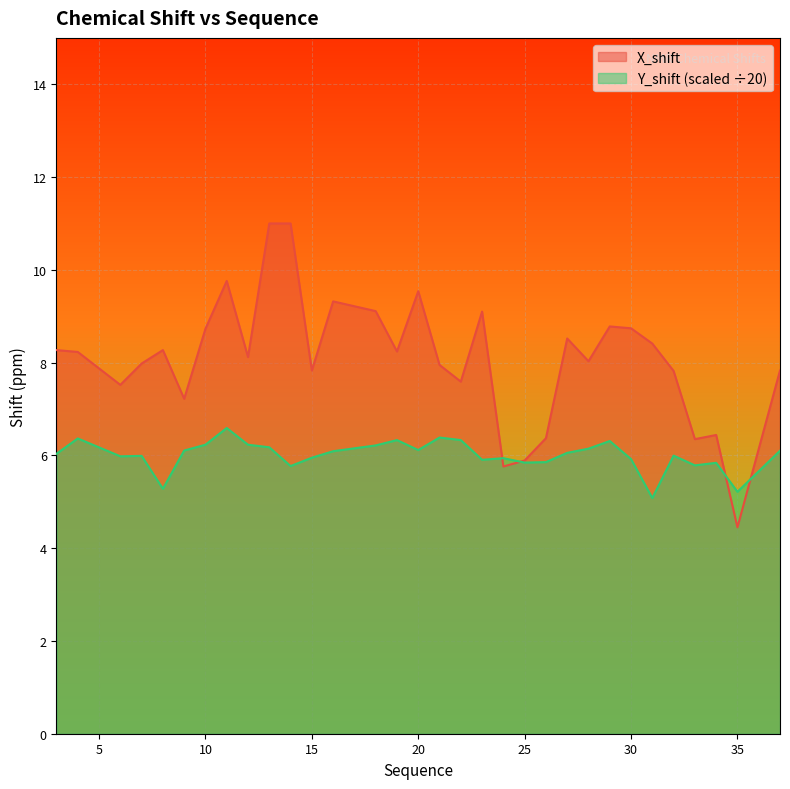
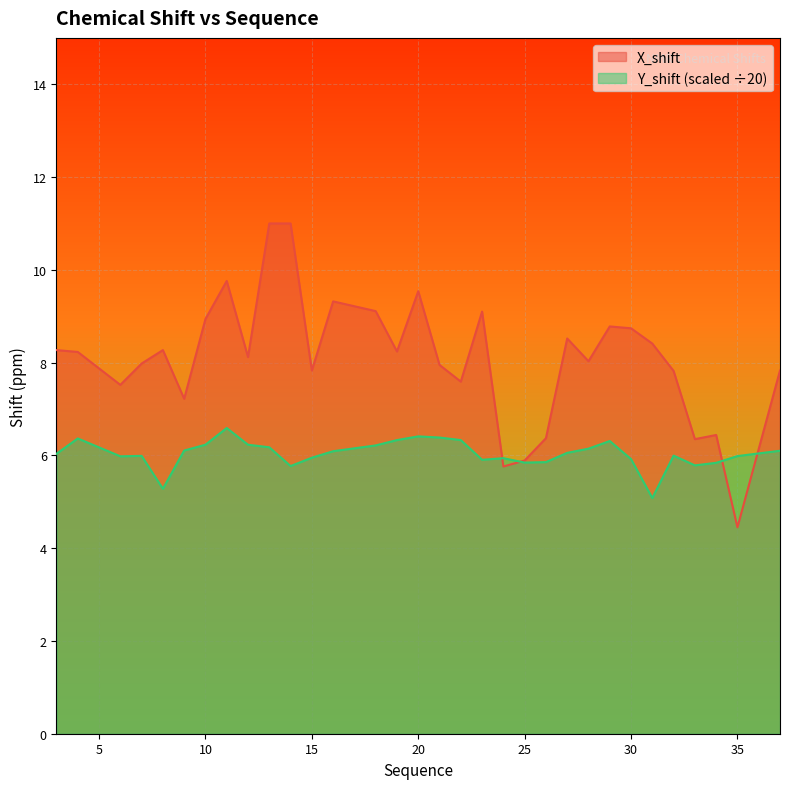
X_shift, 10: 8.7 -> 8.9
Y_shift (scaled ÷20), 20: 6.1 -> 6.4
Y_shift (scaled ÷20), 35: 5.2 -> 6.0
